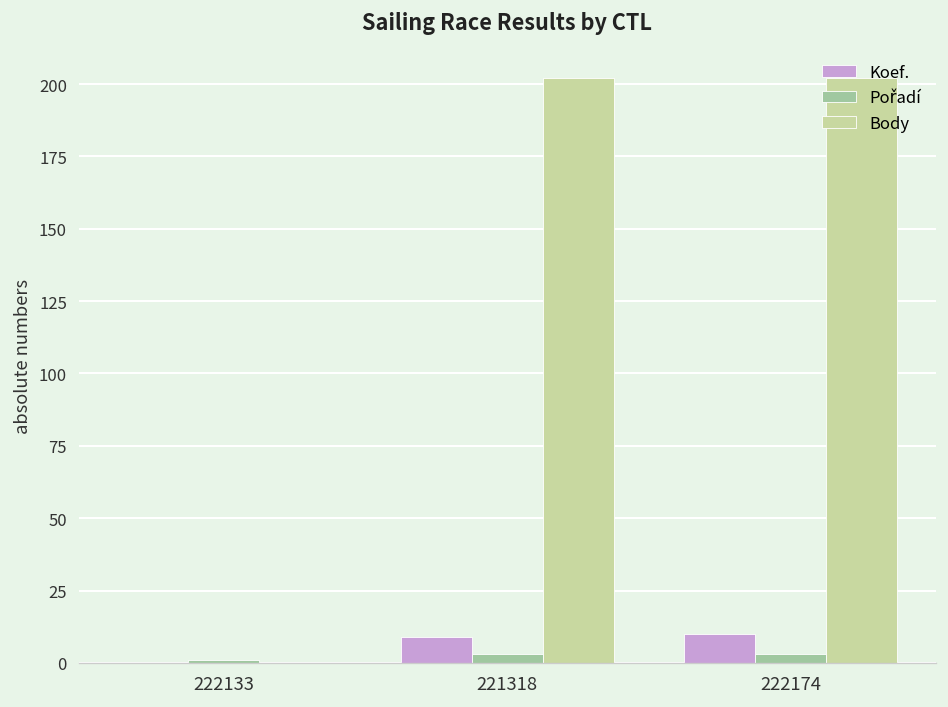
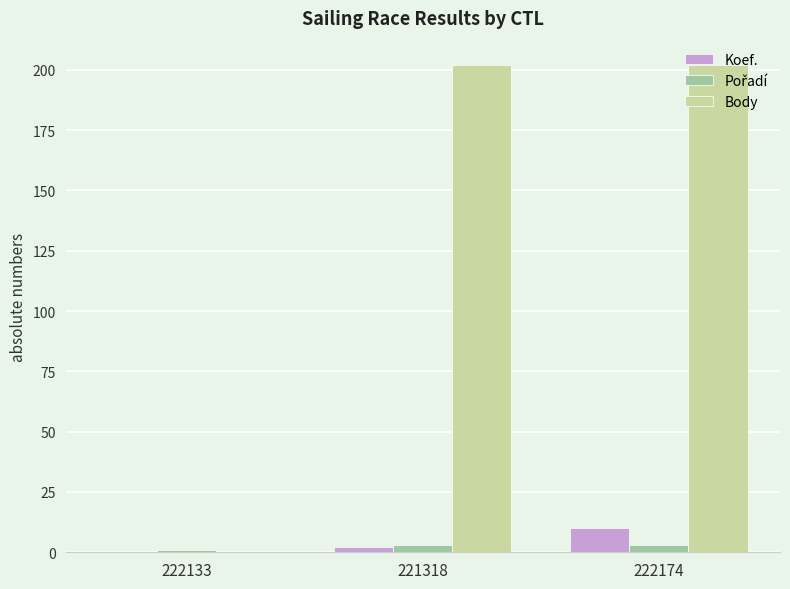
Koef., 221318: 9 -> 2
